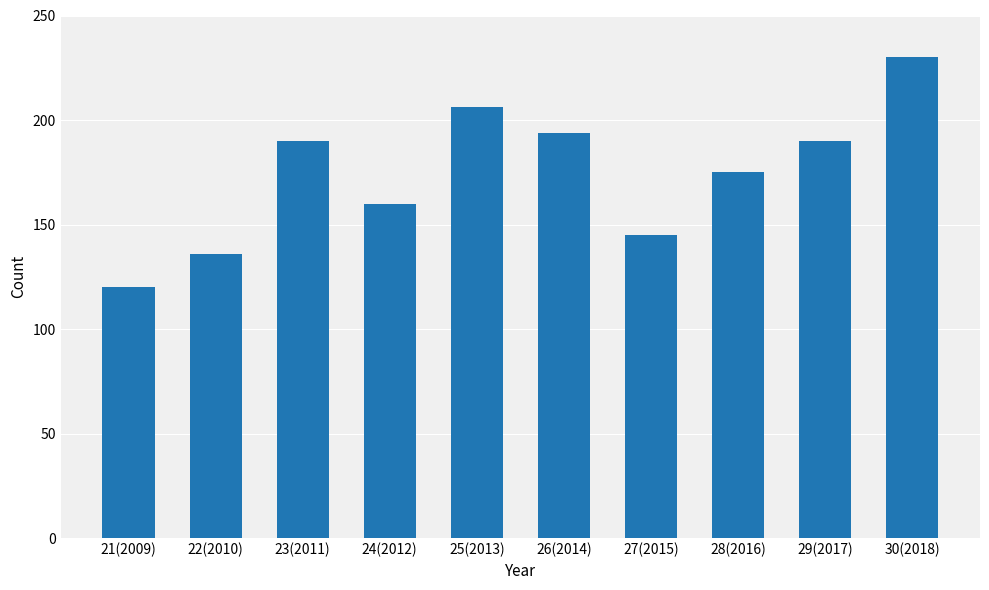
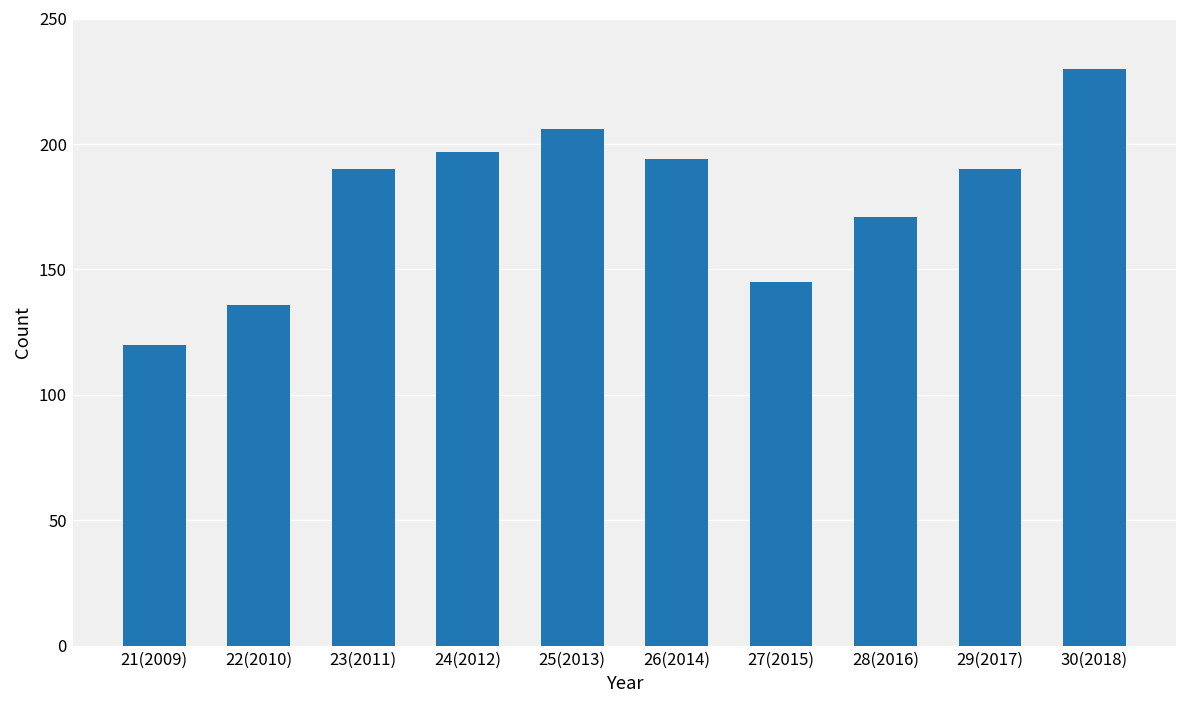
24(2012): 160 -> 197
28(2016): 175 -> 171
